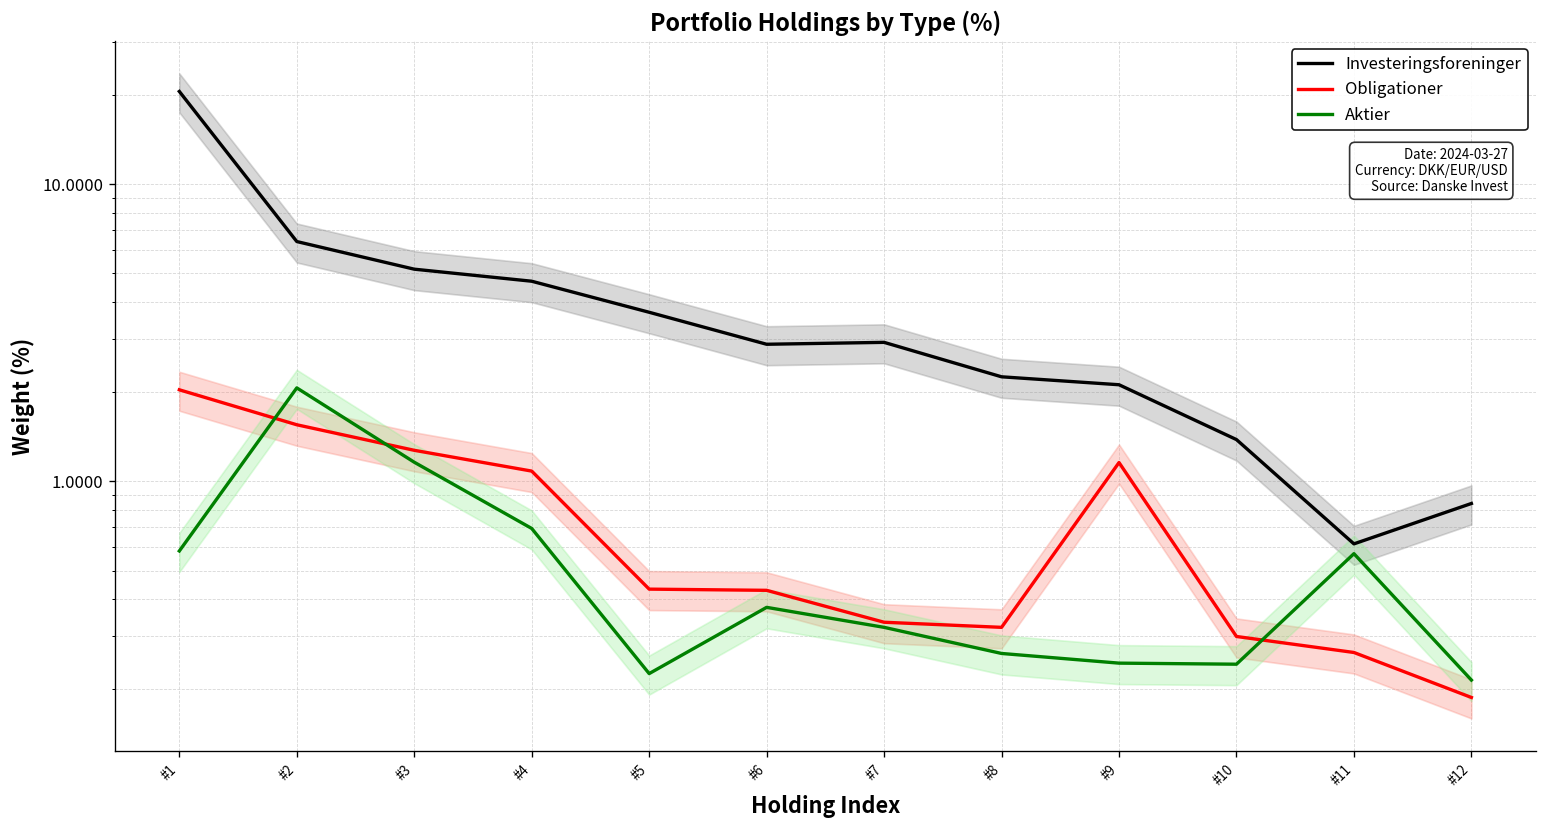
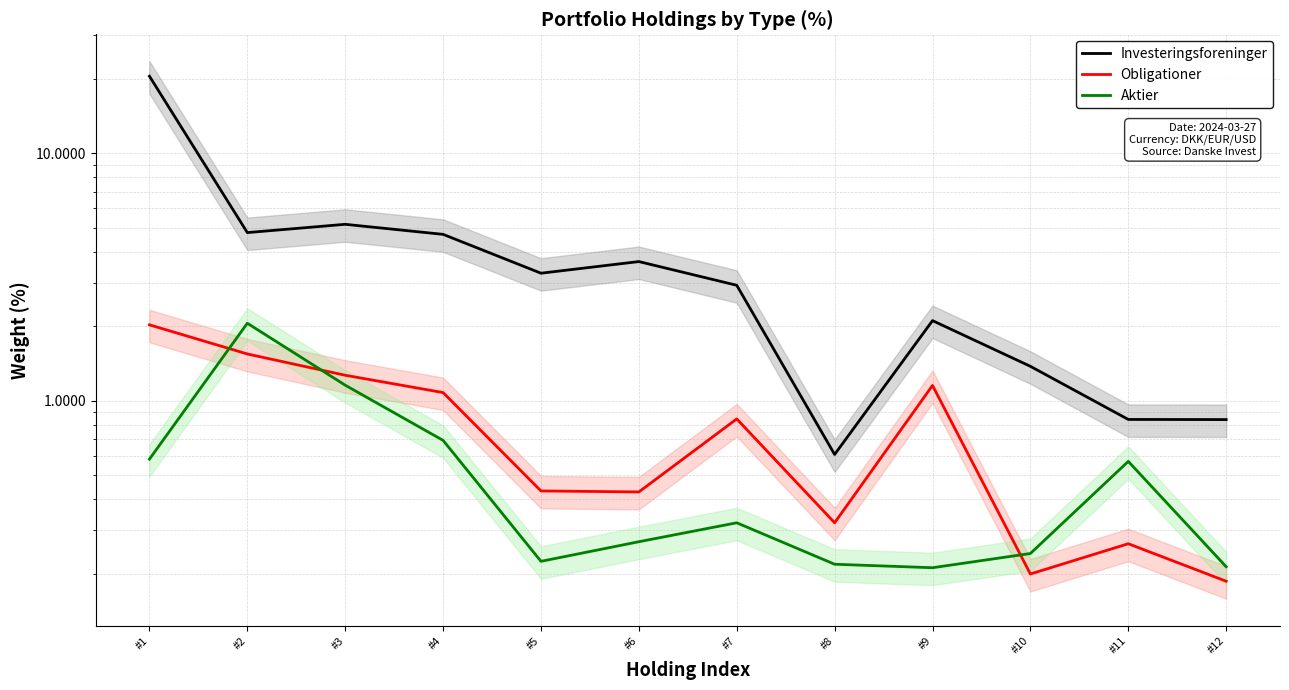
Investeringsforeninger, #2: 6.4 -> 4.8
Investeringsforeninger, #5: 3.7 -> 3.3
Investeringsforeninger, #6: 2.9 -> 3.7
Aktier, #6: 0.38 -> 0.27
Obligationer, #7: 0.34 -> 0.85
Investeringsforeninger, #8: 2.2 -> 0.61
Aktier, #8: 0.26 -> 0.22
Aktier, #9: 0.24 -> 0.21
Obligationer, #10: 0.3 -> 0.2
Investeringsforeninger, #11: 0.62 -> 0.84
